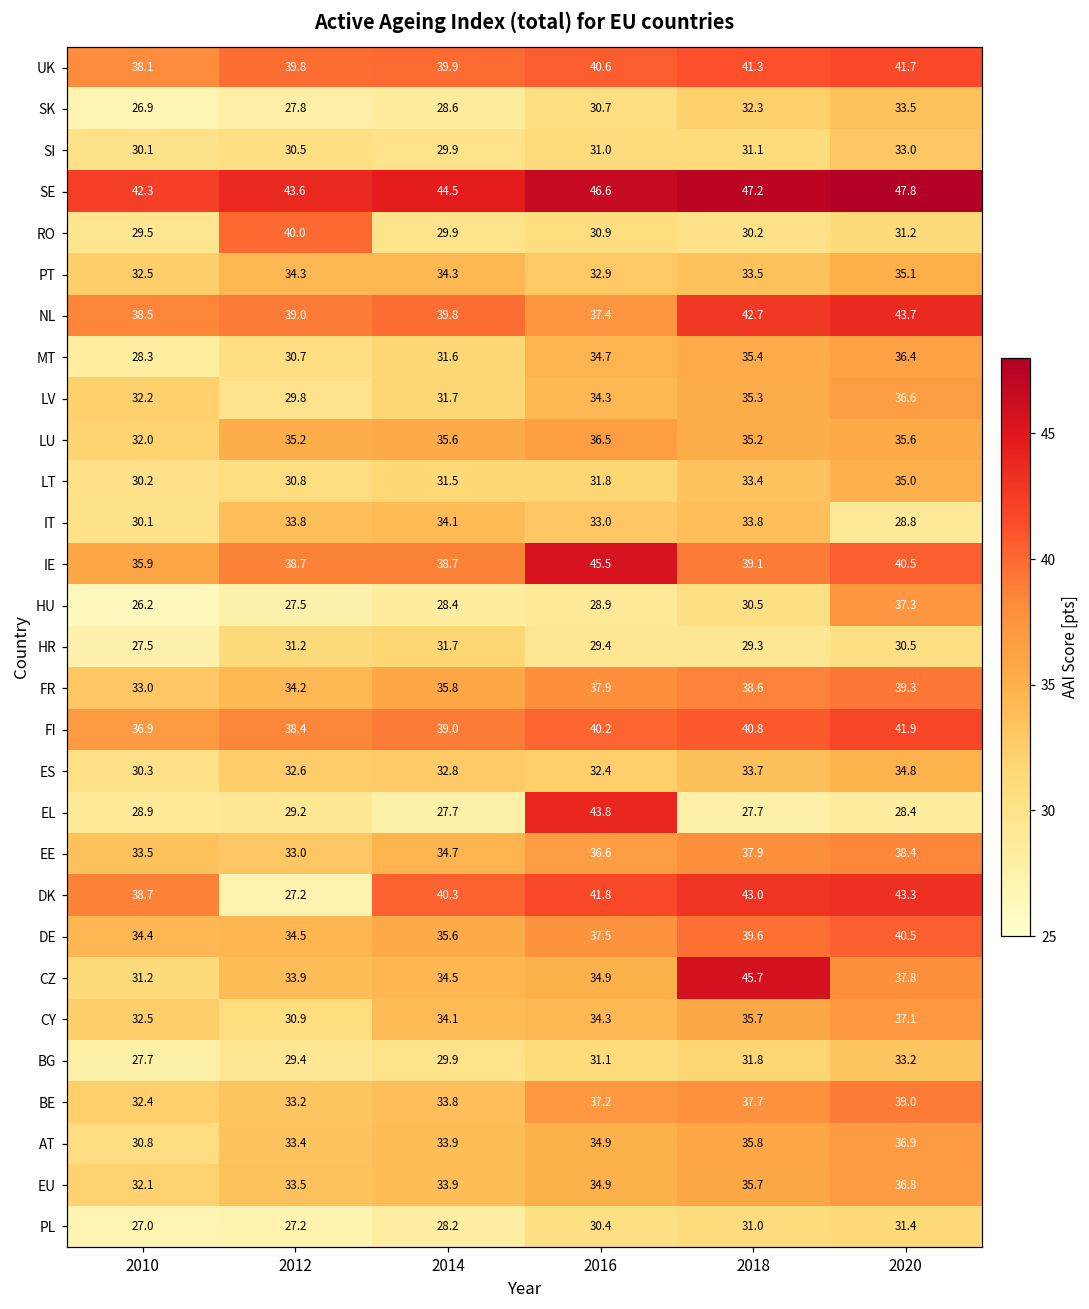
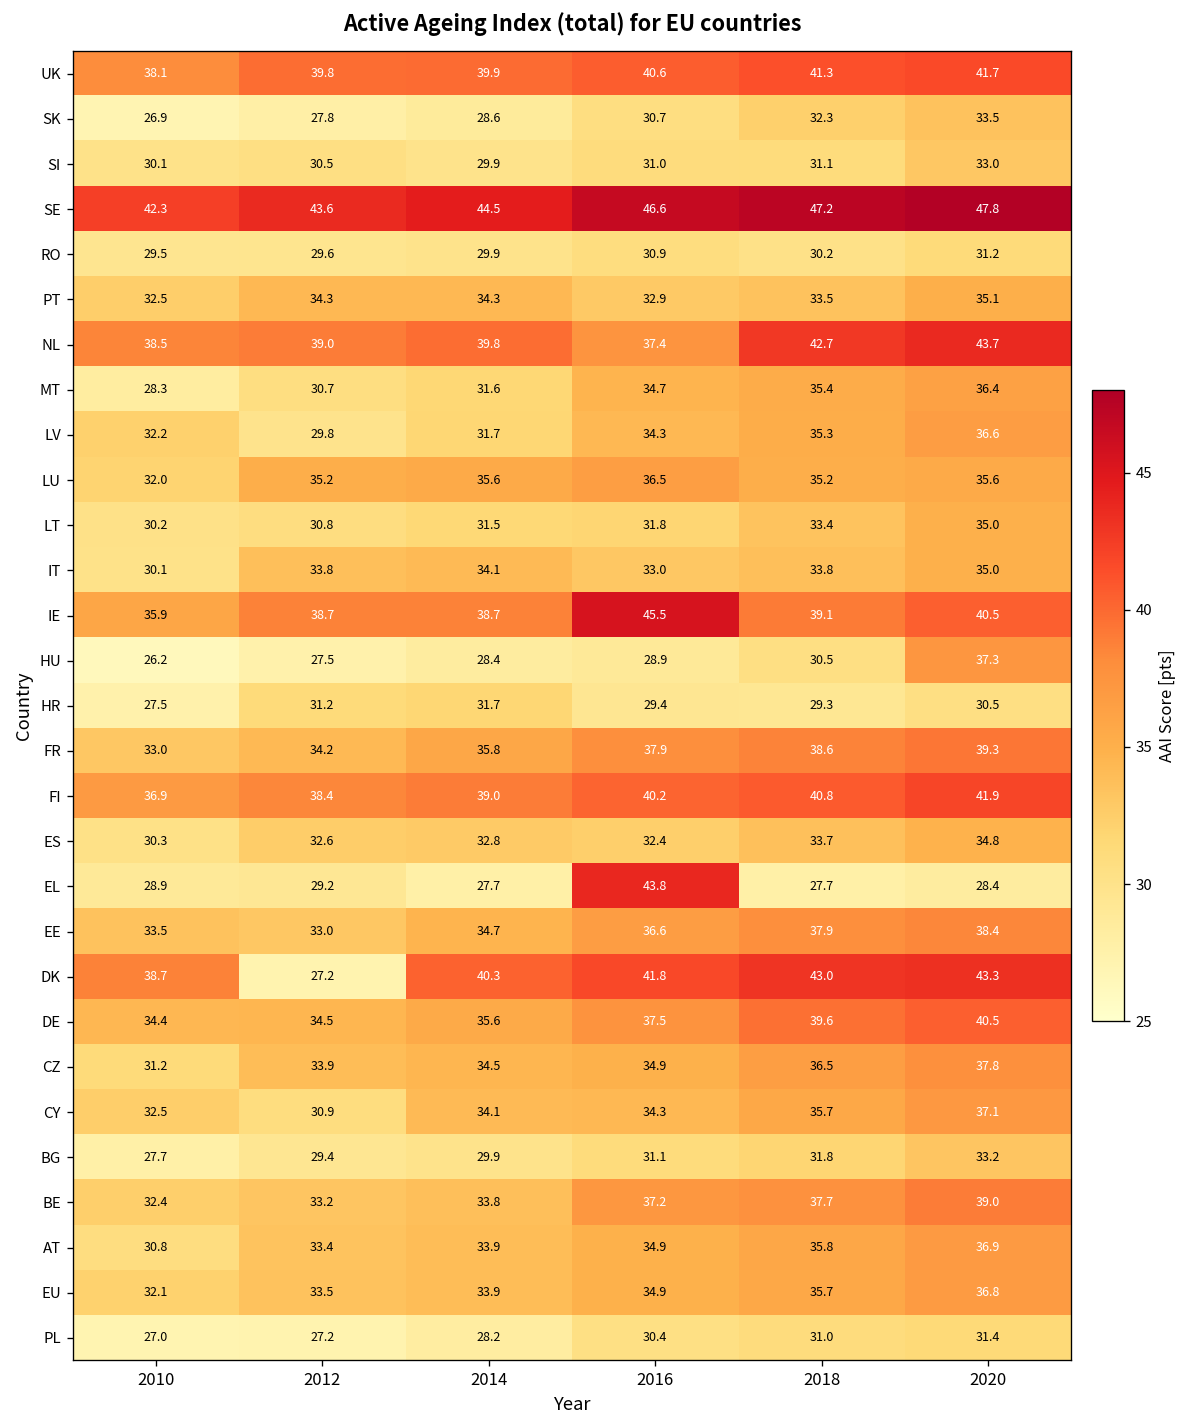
RO, 2012: 40.0 -> 29.6
IT, 2020: 28.8 -> 35.0
CZ, 2018: 45.7 -> 36.5
